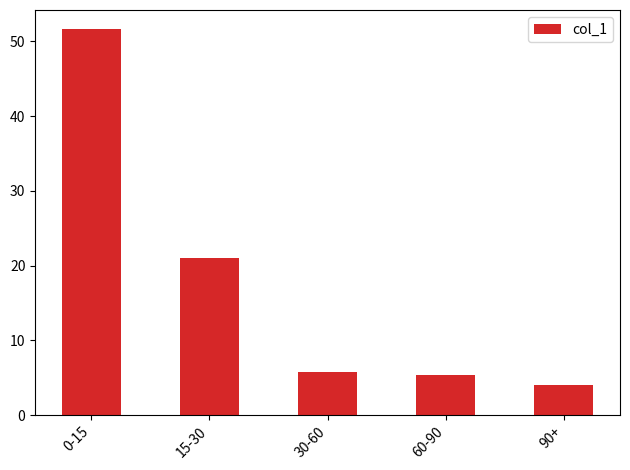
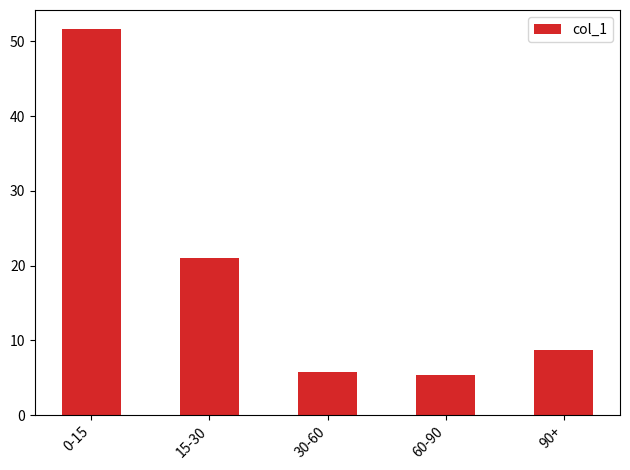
90+: 4 -> 9
